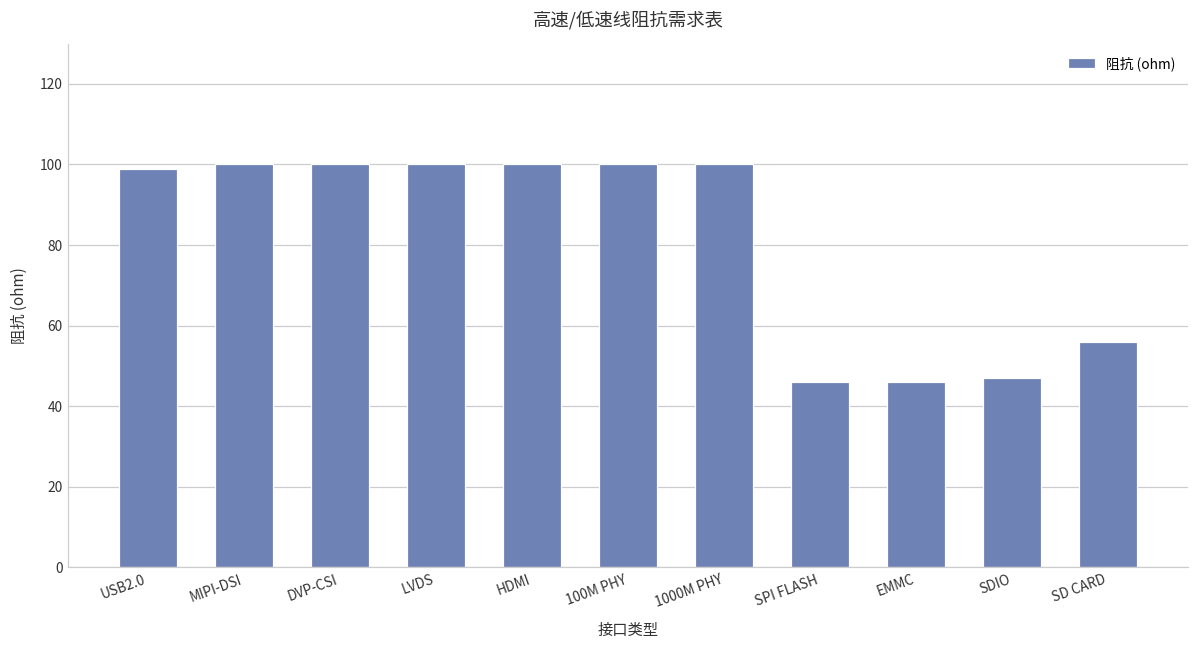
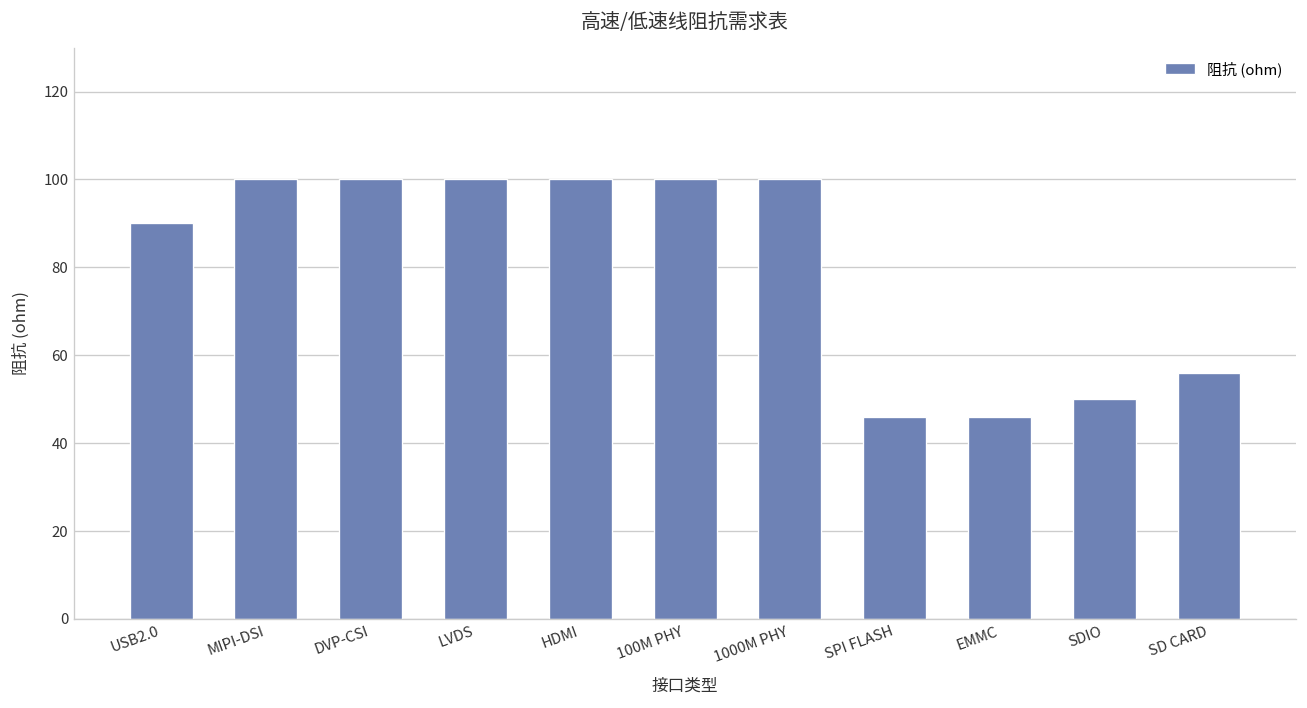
USB2.0: 99 -> 90
SDIO: 47 -> 50
